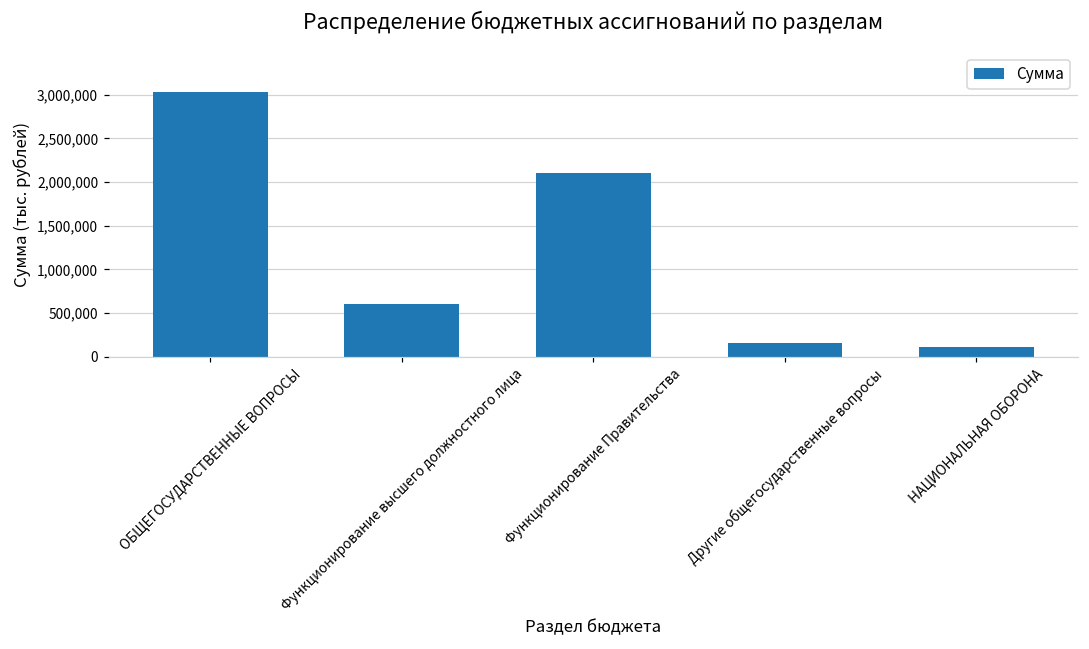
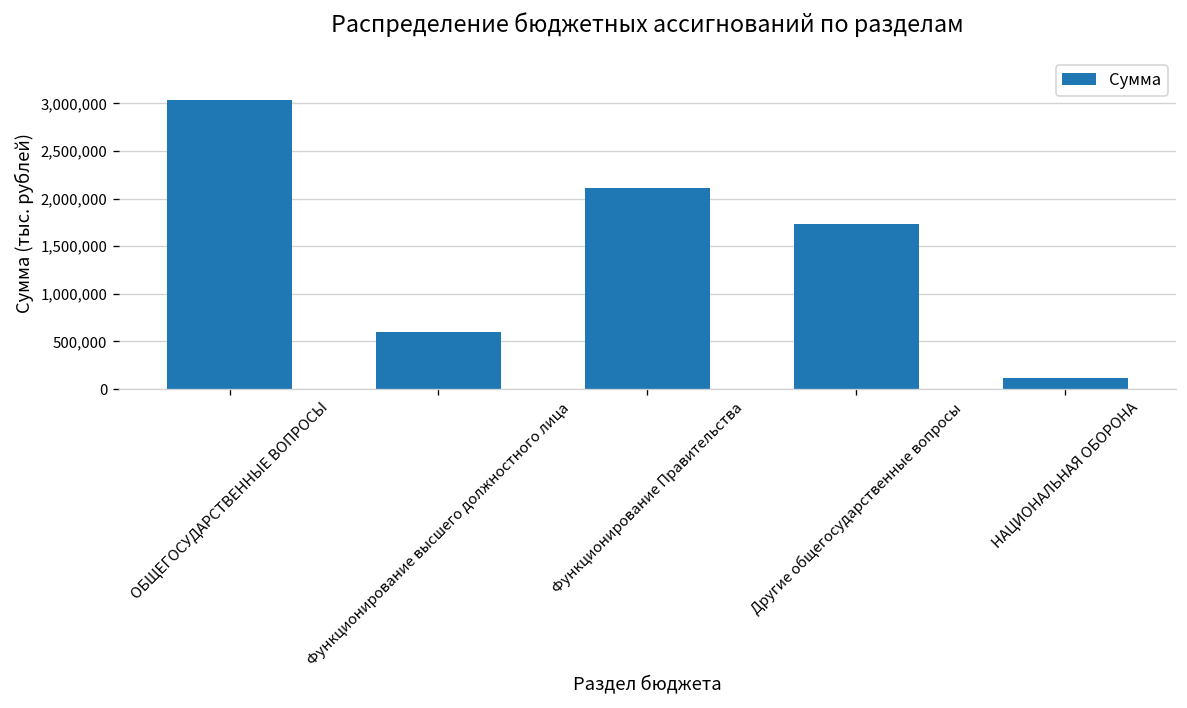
Другие общегосударственные вопросы: 200,000 -> 1,700,000
